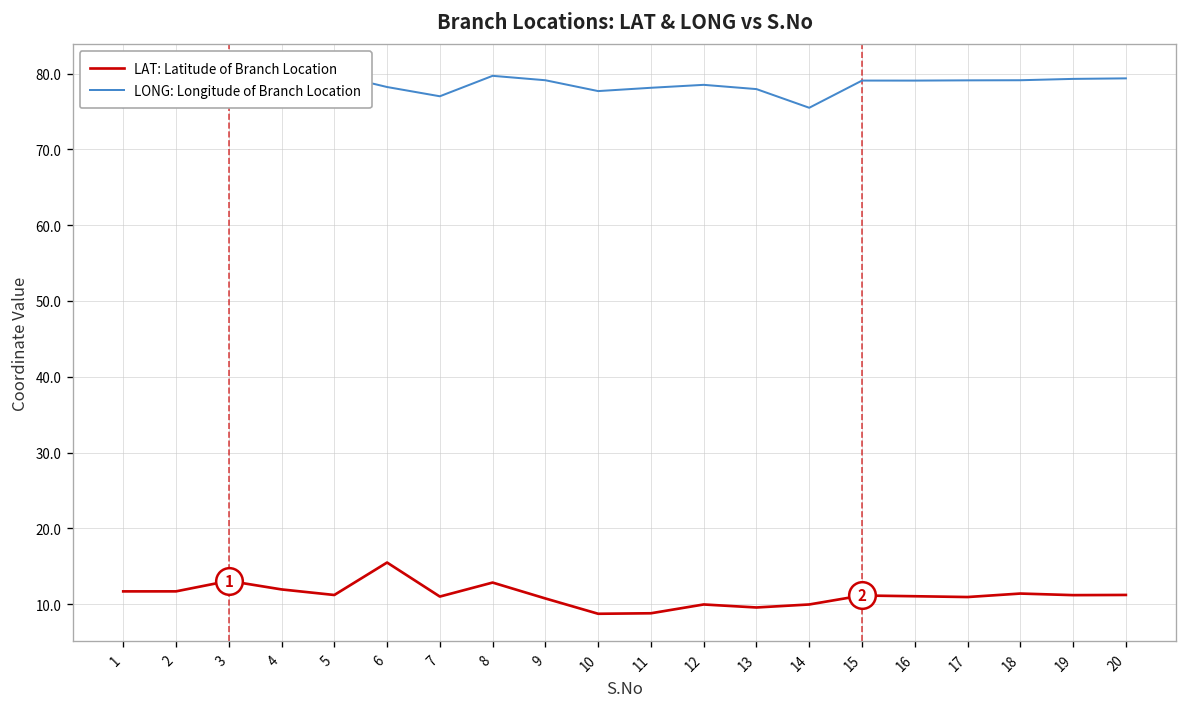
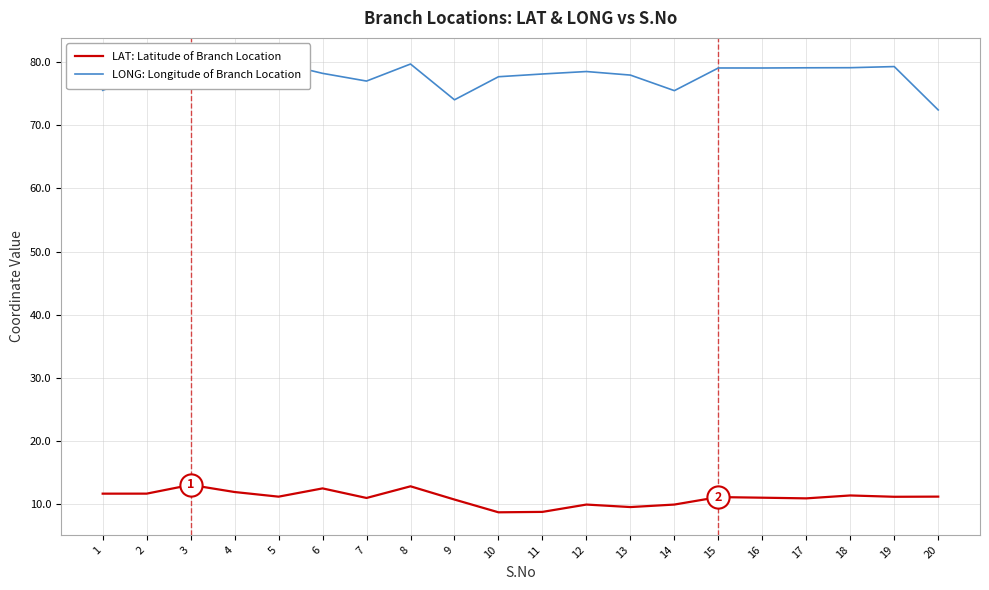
LAT: Latitude of Branch Location, 6: 15 -> 13
LONG: Longitude of Branch Location, 9: 79 -> 74
LONG: Longitude of Branch Location, 20: 79 -> 72
